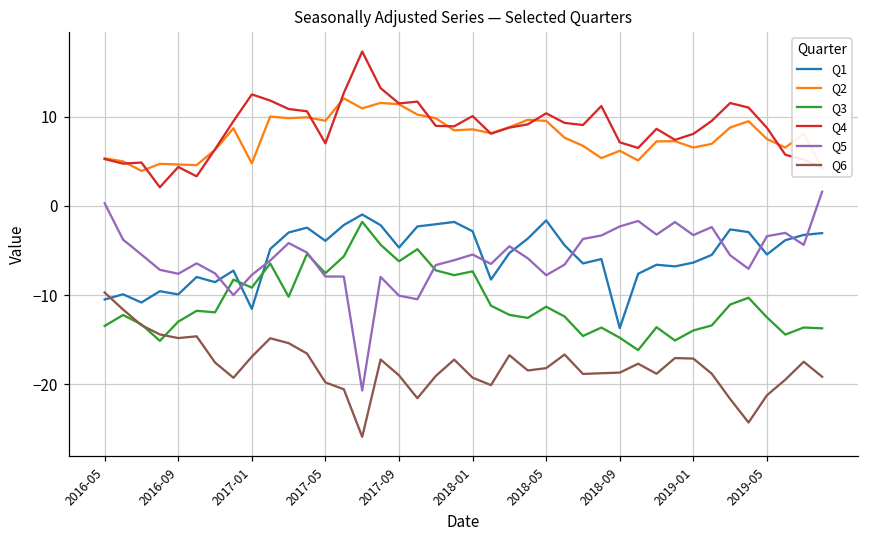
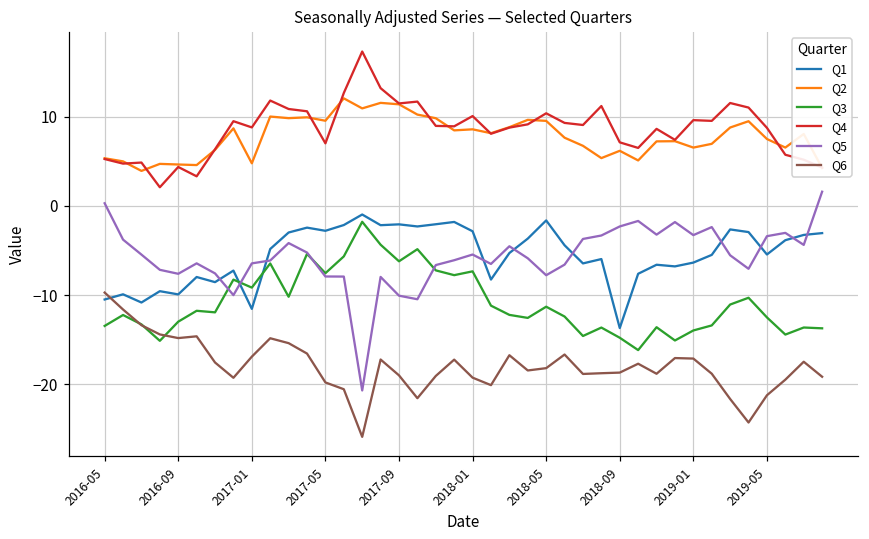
Q4, 2017-01: 13 -> 9
Q5, 2017-01: -8 -> -6
Q1, 2017-05: -4 -> -3
Q1, 2017-09: -5 -> -2
Q4, 2019-01: 8 -> 10
